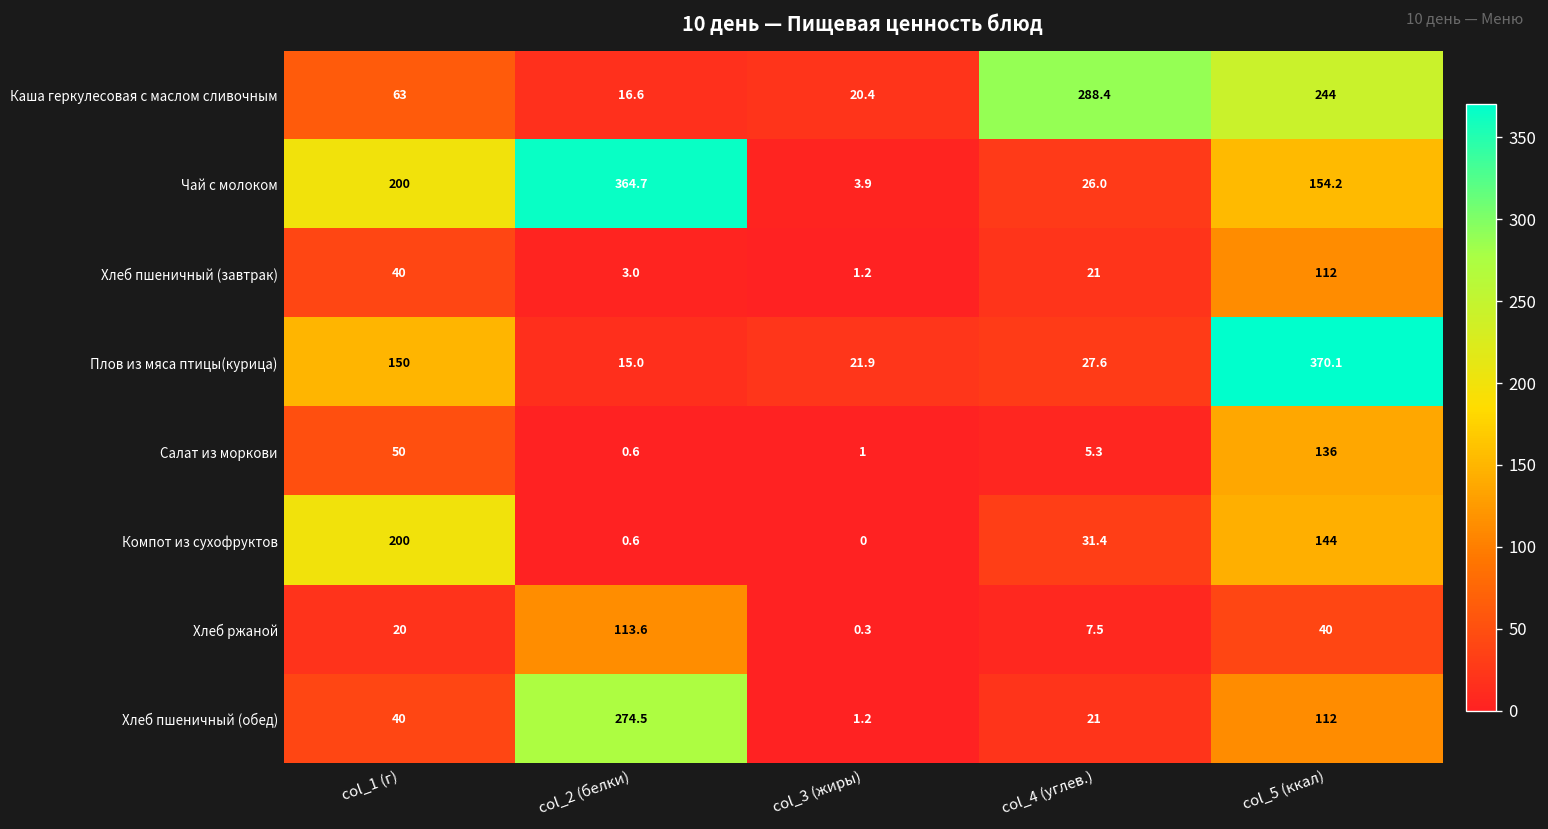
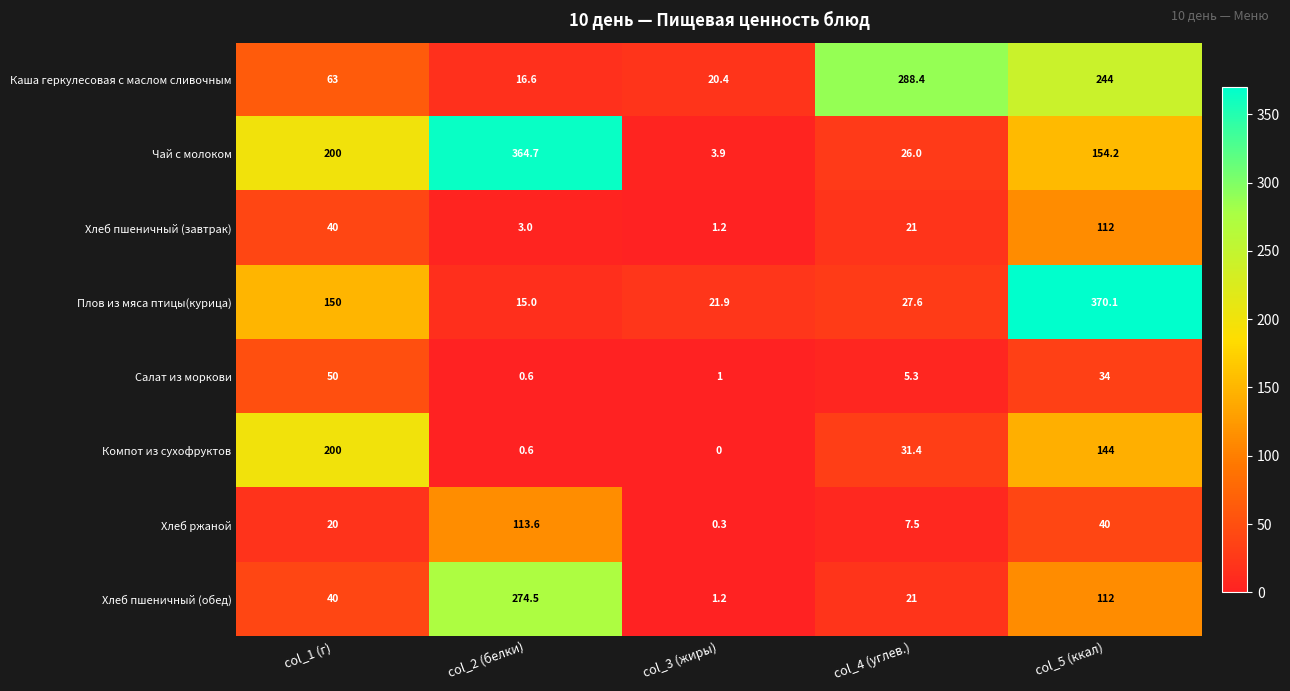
Салат из моркови, col_5 (ккал): 136 -> 34
